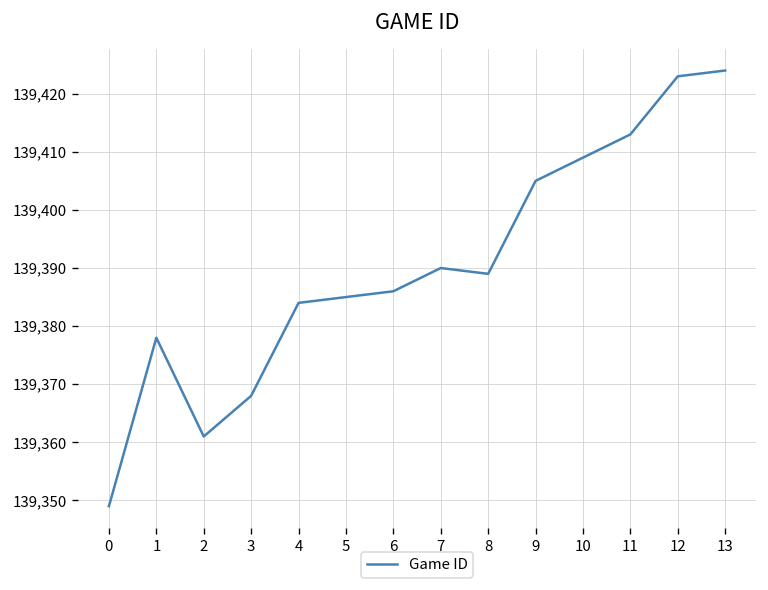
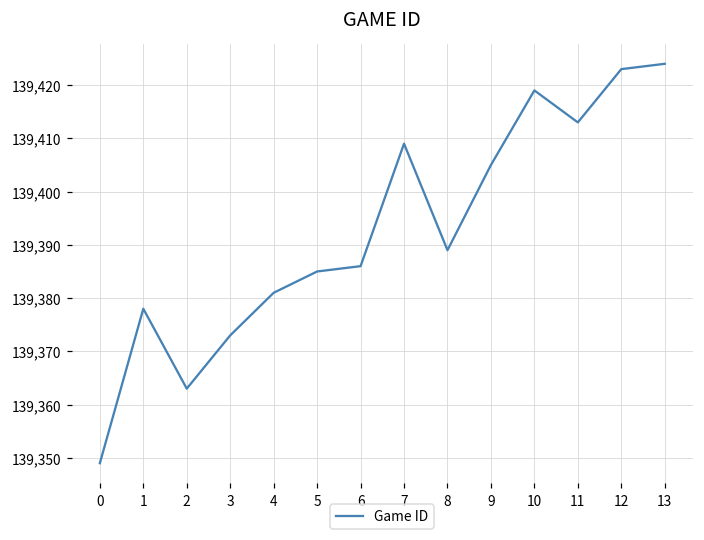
2: 139,361 -> 139,363
3: 139,368 -> 139,373
4: 139,384 -> 139,381
7: 139,390 -> 139,409
10: 139,409 -> 139,419
